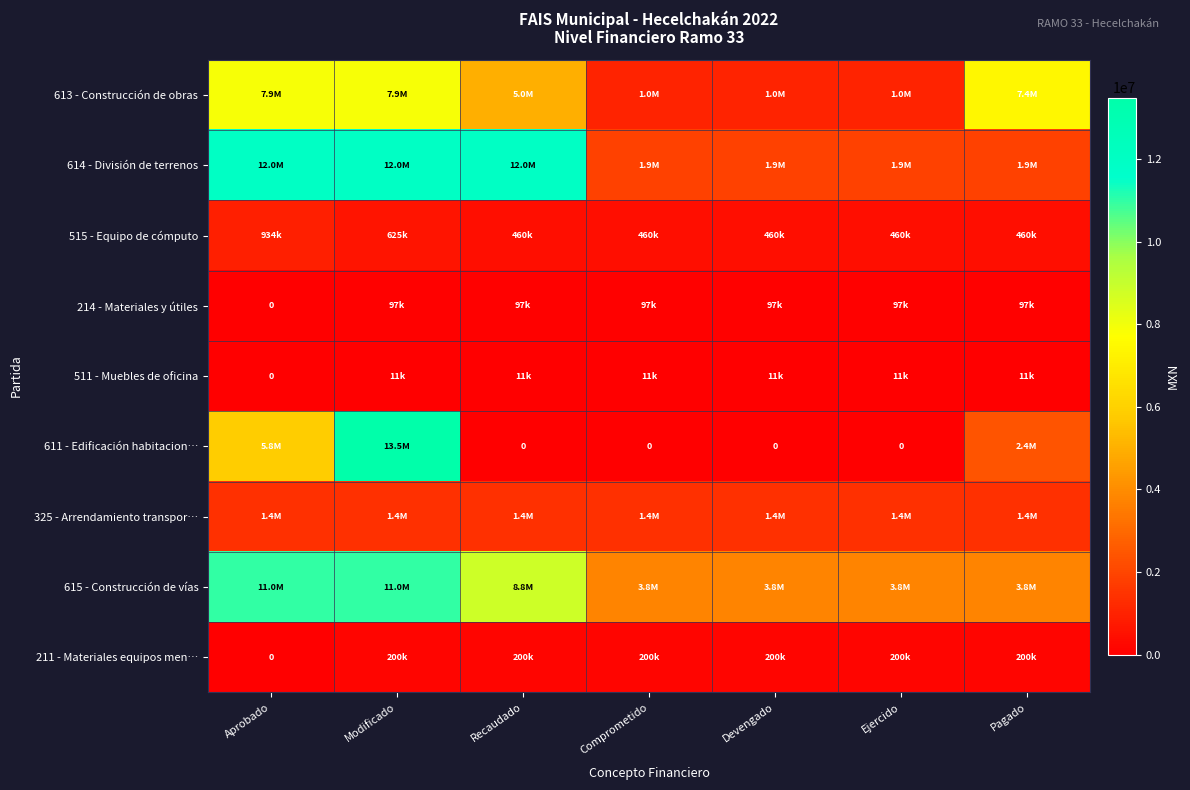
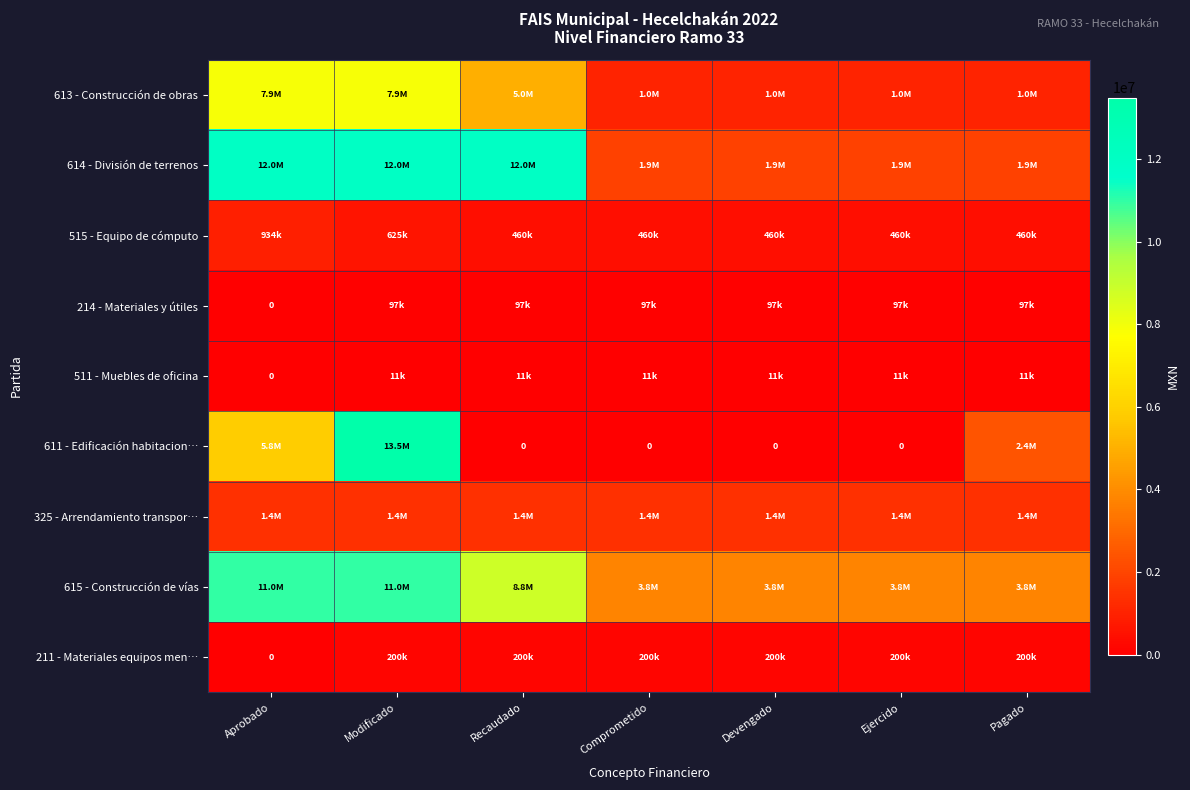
613 - Construcción de obras, Pagado: 7.4M -> 1.0M
